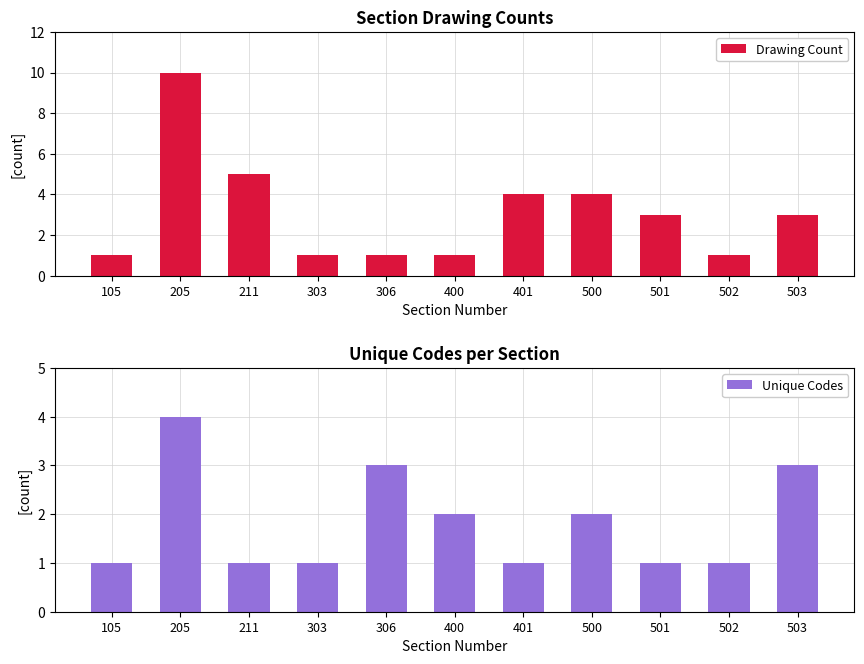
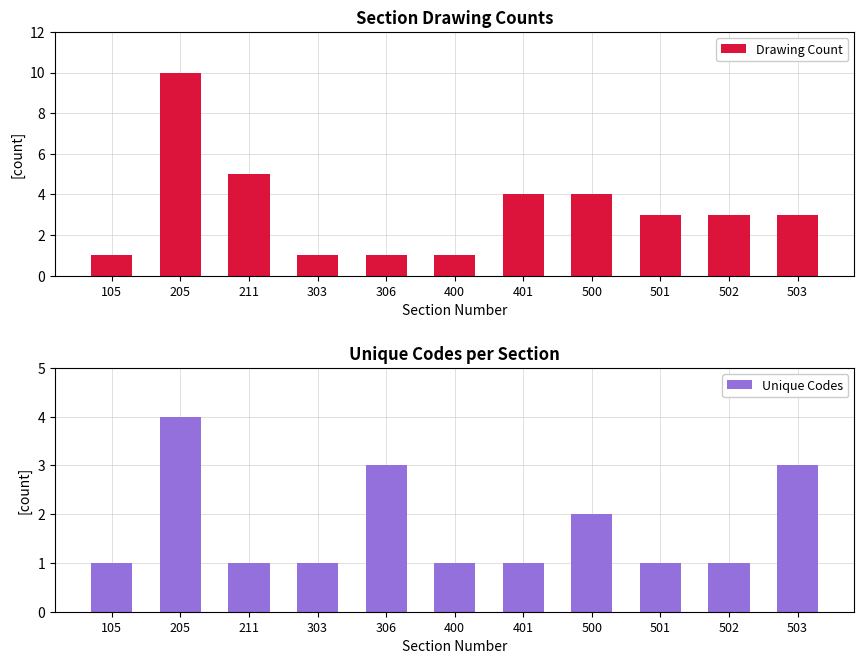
Section Drawing Counts, 502: 1 -> 3
Unique Codes per Section, 400: 2 -> 1
